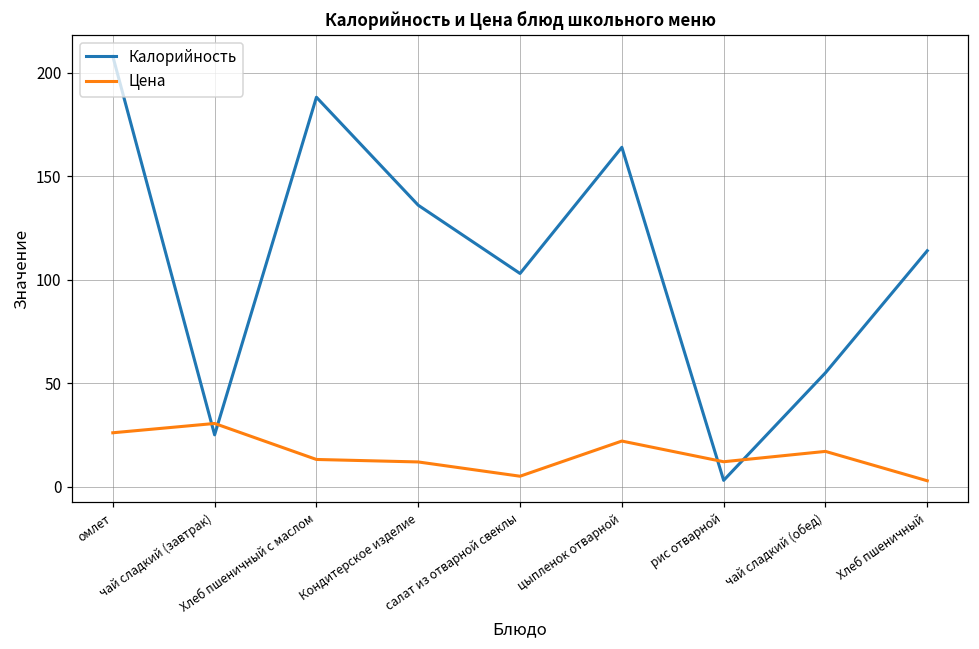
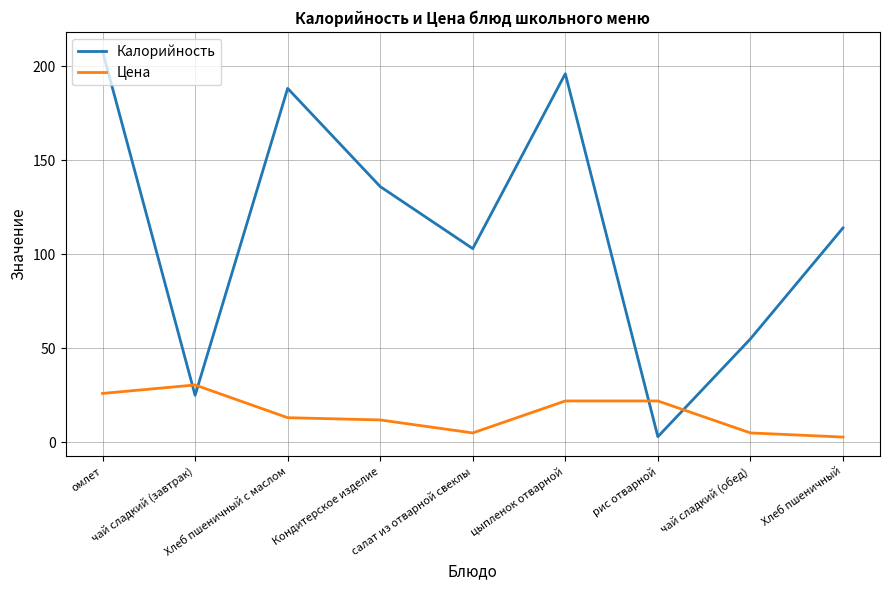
Калорийность, цыпленок отварной: 164 -> 196
Цена, рис отварной: 12 -> 22
Цена, чай сладкий (обед): 17 -> 5
